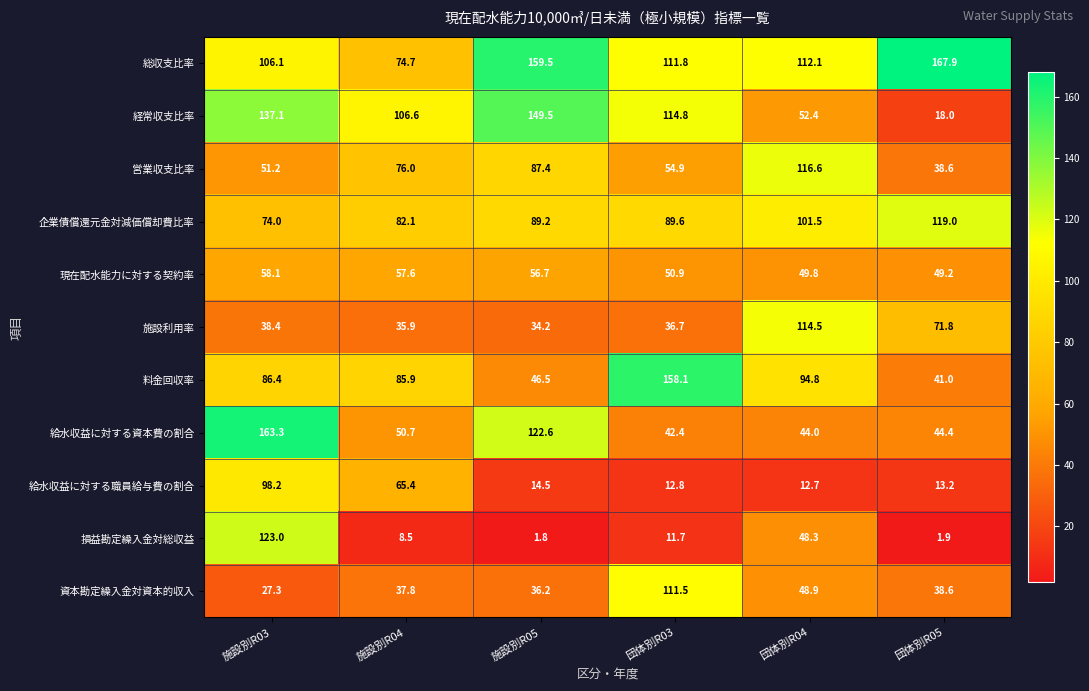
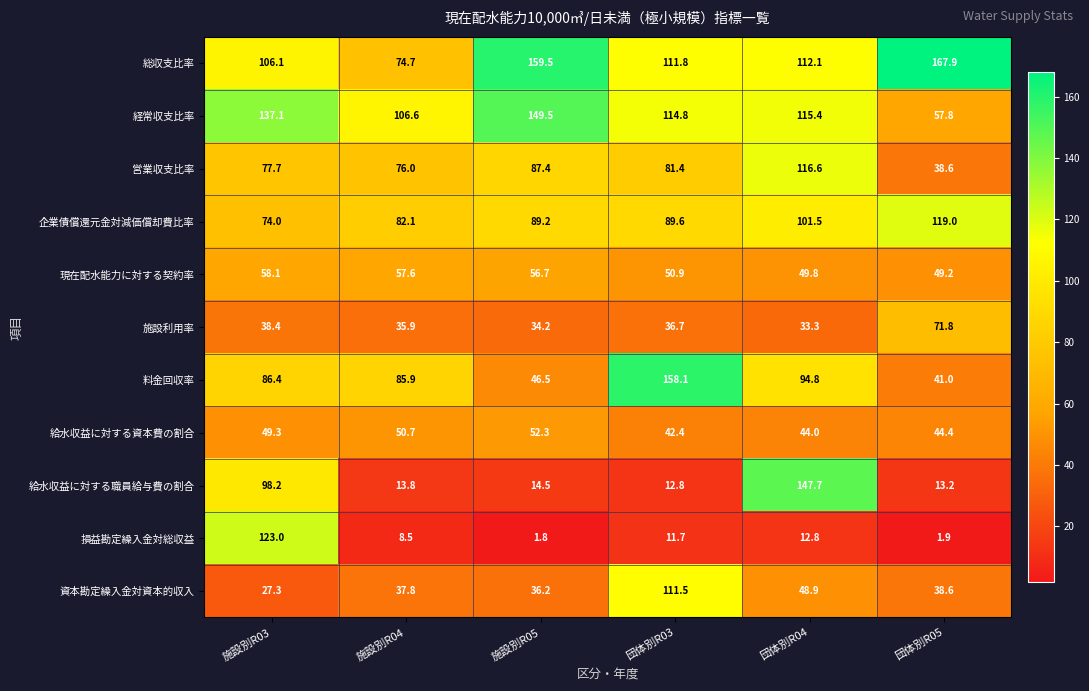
経常収支比率, 団体別R04: 52.4 -> 115.4
経常収支比率, 団体別R05: 18.0 -> 57.8
営業収支比率, 施設別R03: 51.2 -> 77.7
営業収支比率, 団体別R03: 54.9 -> 81.4
施設利用率, 団体別R04: 114.5 -> 33.3
給水収益に対する資本費の割合, 施設別R03: 163.3 -> 49.3
給水収益に対する資本費の割合, 施設別R05: 122.6 -> 52.3
給水収益に対する職員給与費の割合, 施設別R04: 65.4 -> 13.8
給水収益に対する職員給与費の割合, 団体別R04: 12.7 -> 147.7
損益勘定繰入金対総収益, 団体別R04: 48.3 -> 12.8
